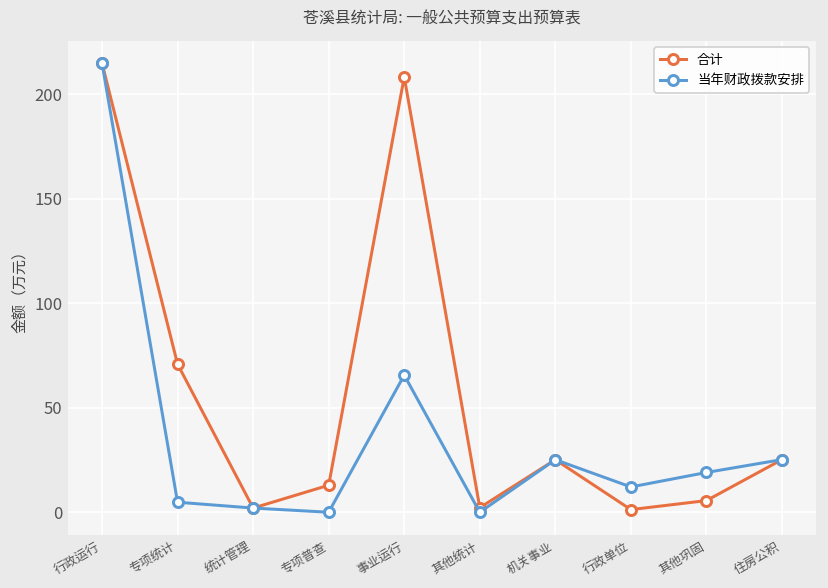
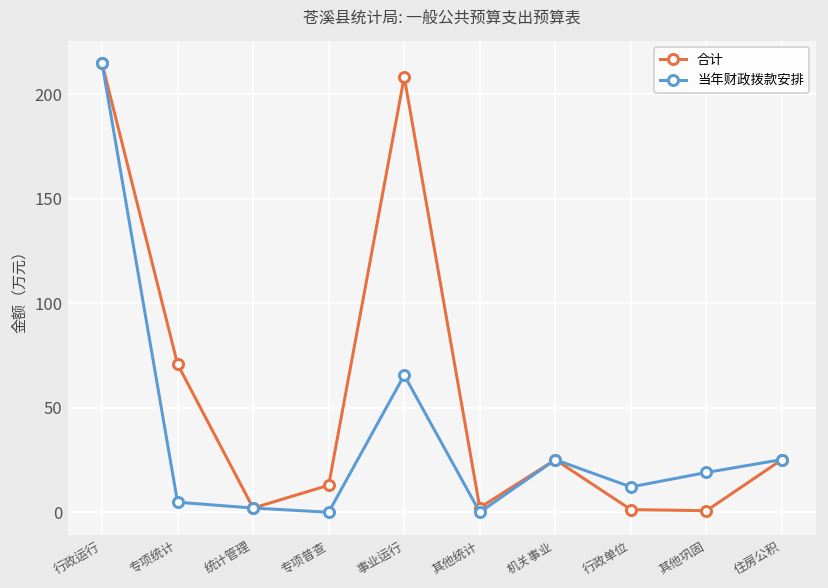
合计, 其他巩固: 6 -> 1
